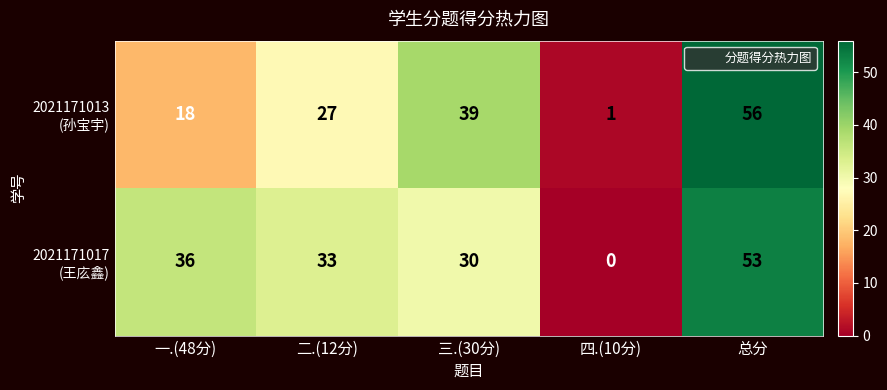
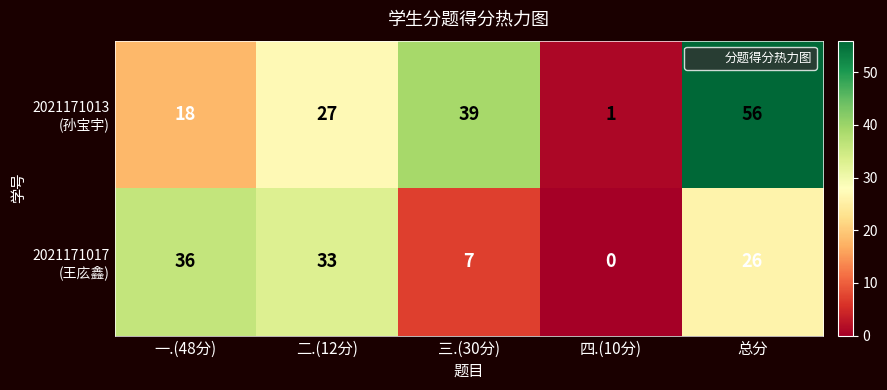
2021171017 (王庅鑫), 三.(30分): 30 -> 7
2021171017 (王庅鑫), 总分: 53 -> 26
